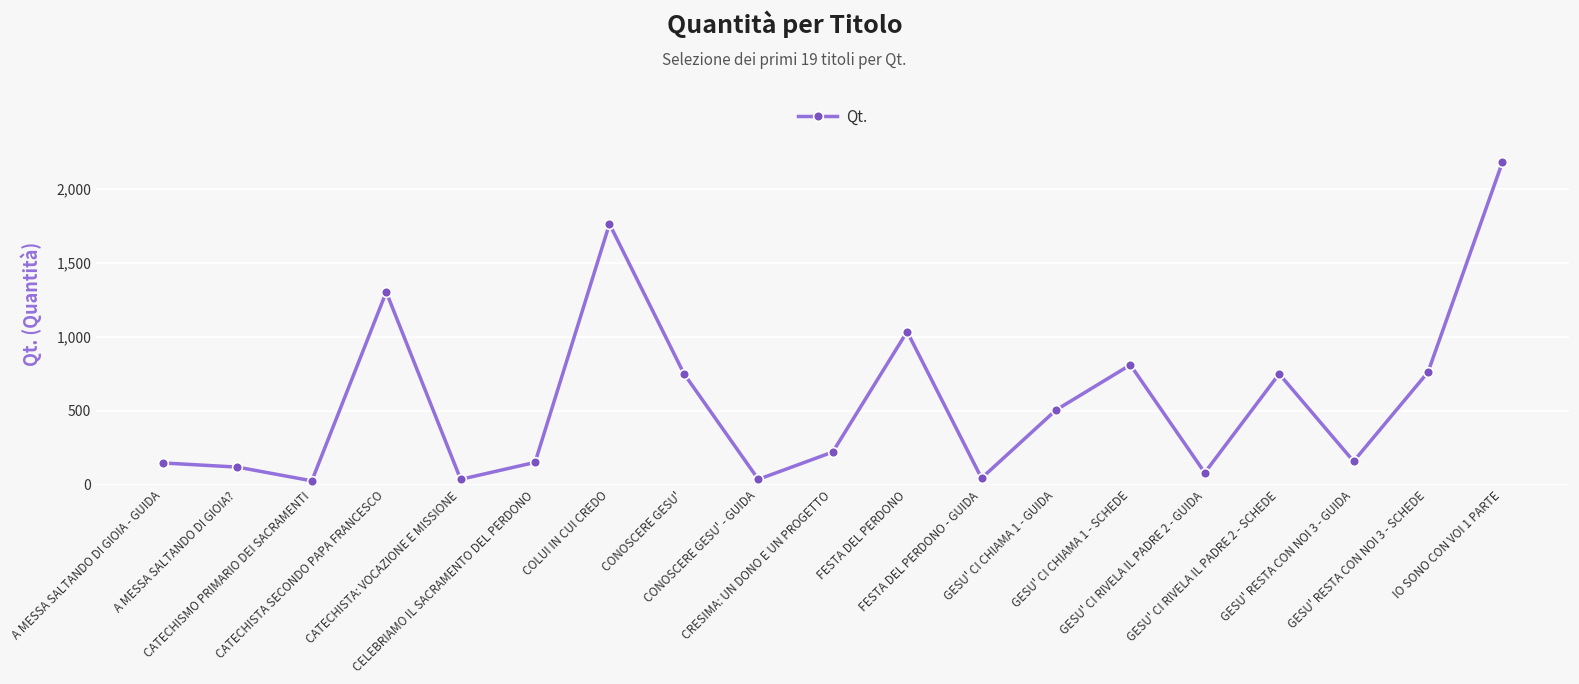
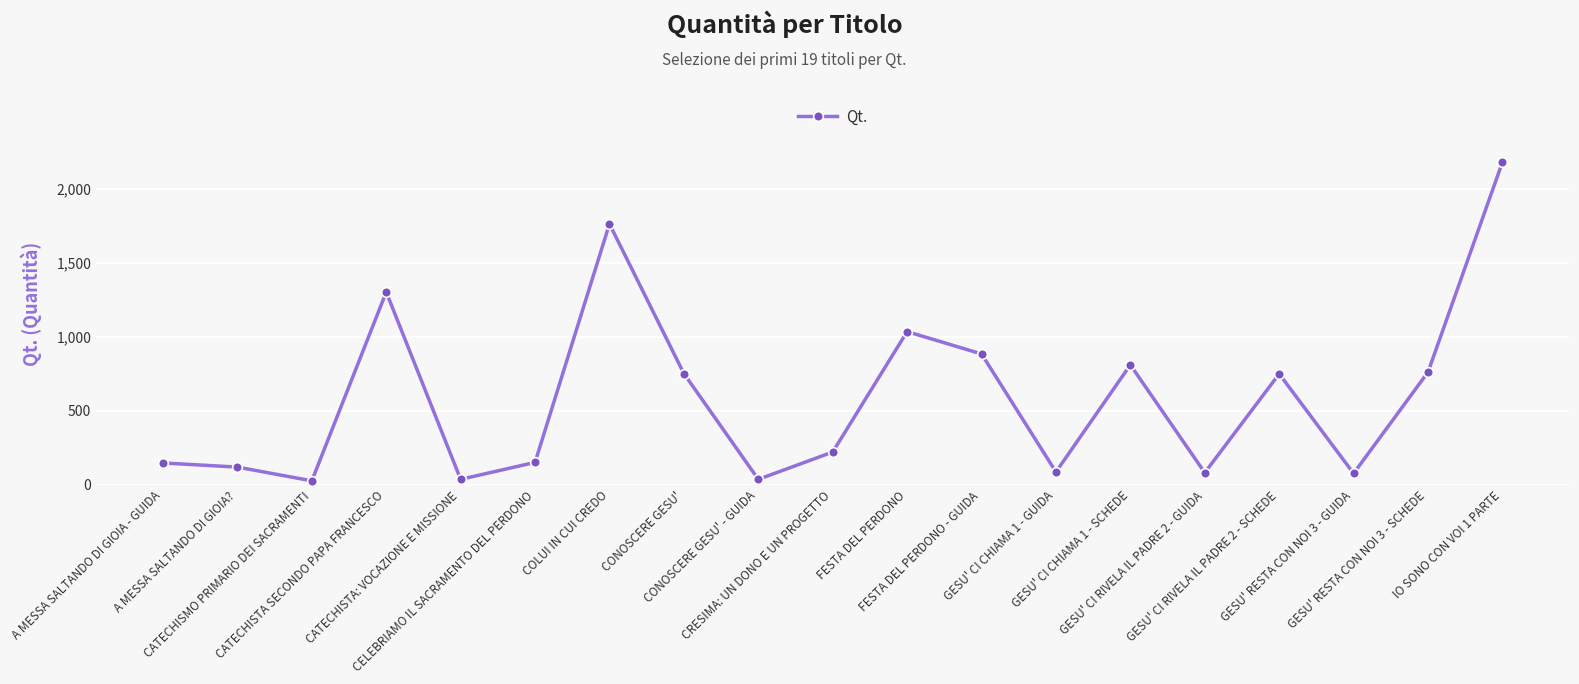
FESTA DEL PERDONO - GUIDA: 40 -> 890
GESU' CI CHIAMA 1 - GUIDA: 510 -> 90
GESU' RESTA CON NOI 3 - GUIDA: 160 -> 80
